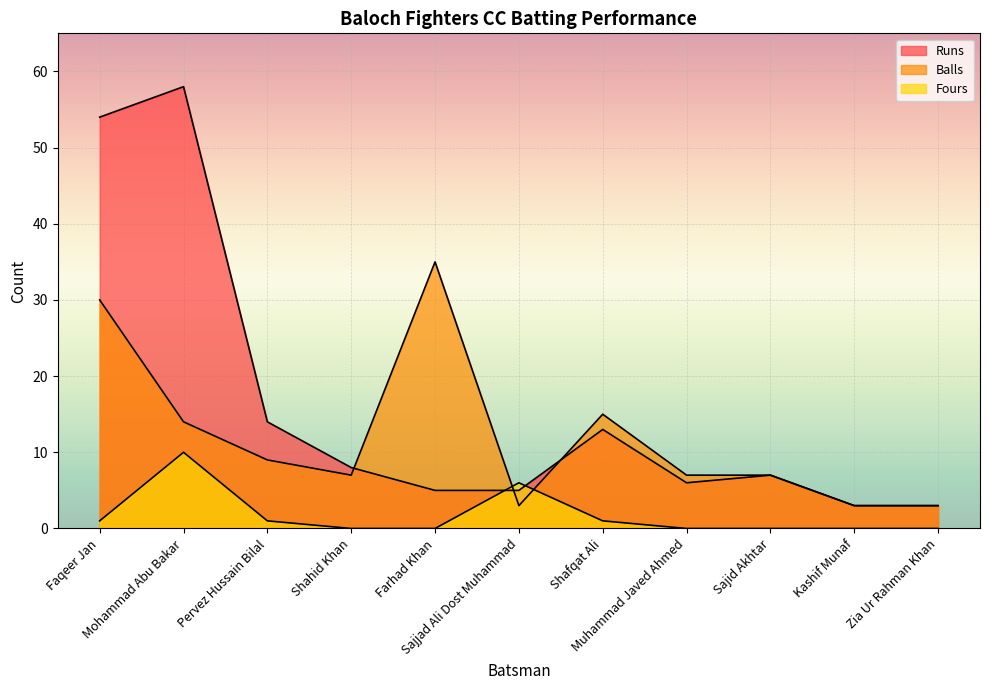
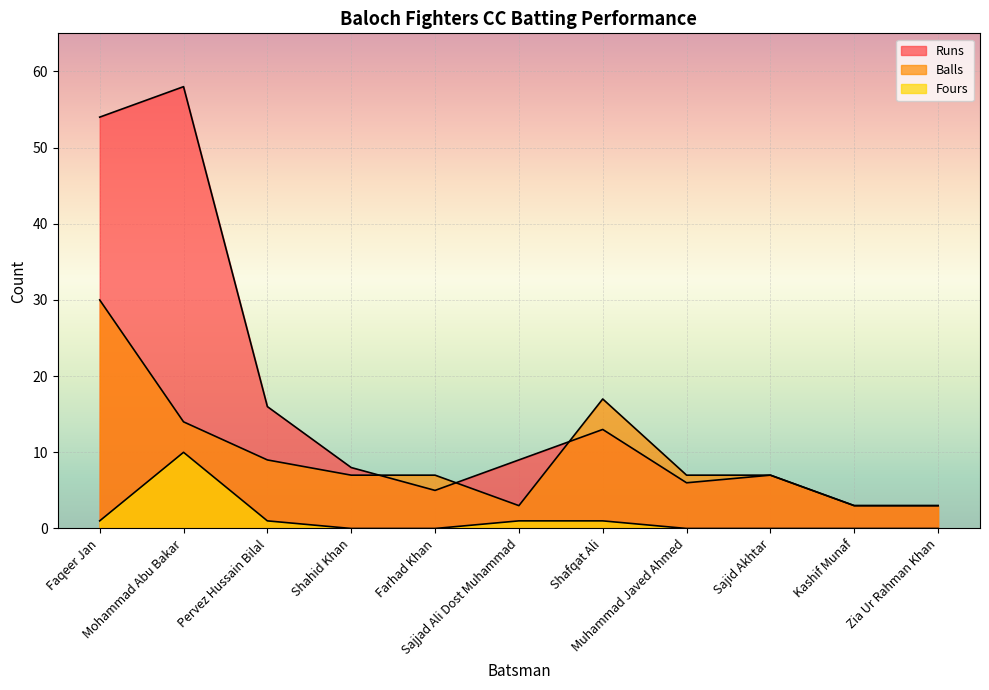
Runs, Pervez Hussain Bilal: 14 -> 16
Balls, Farhad Khan: 35 -> 7
Runs, Sajjad Ali Dost Muhammad: 5 -> 9
Fours, Sajjad Ali Dost Muhammad: 6 -> 1
Balls, Shafqat Ali: 15 -> 17
